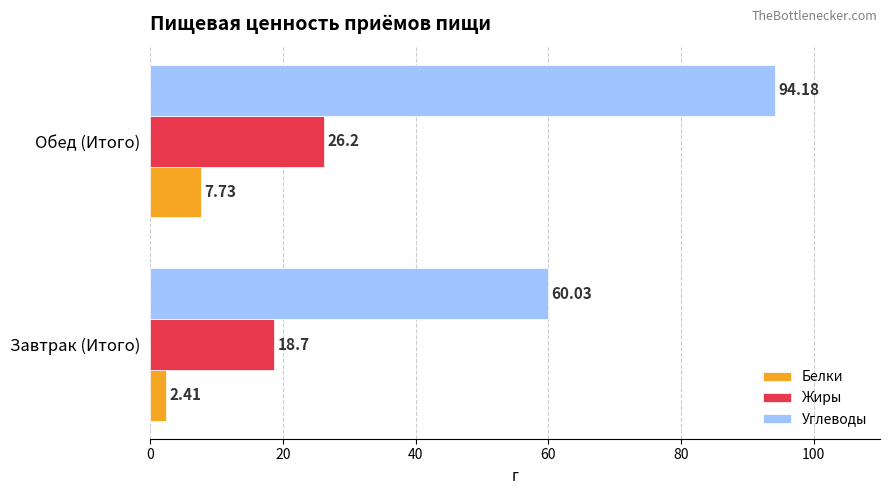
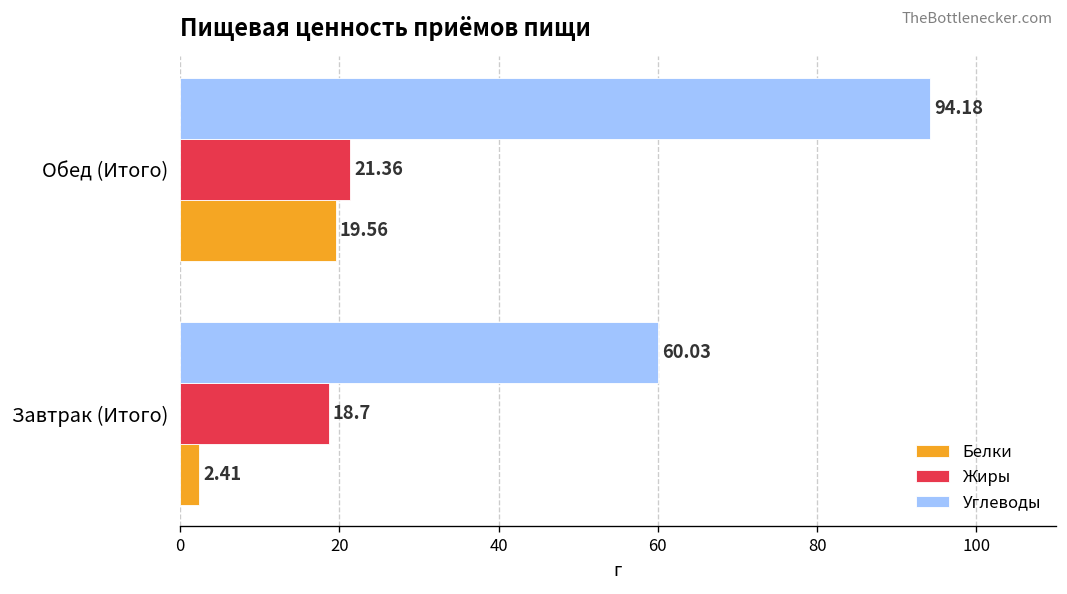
Жиры, Обед (Итого): 26.2 -> 21.36
Белки, Обед (Итого): 7.73 -> 19.56
